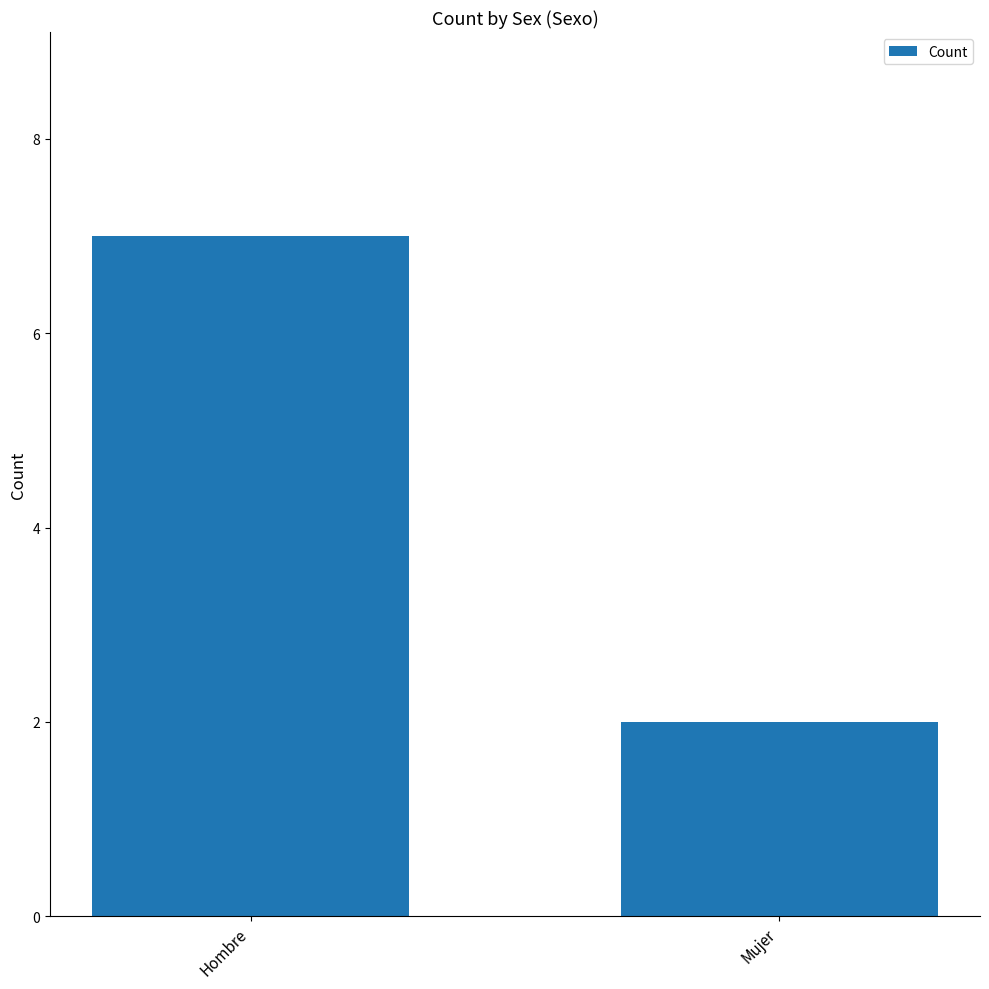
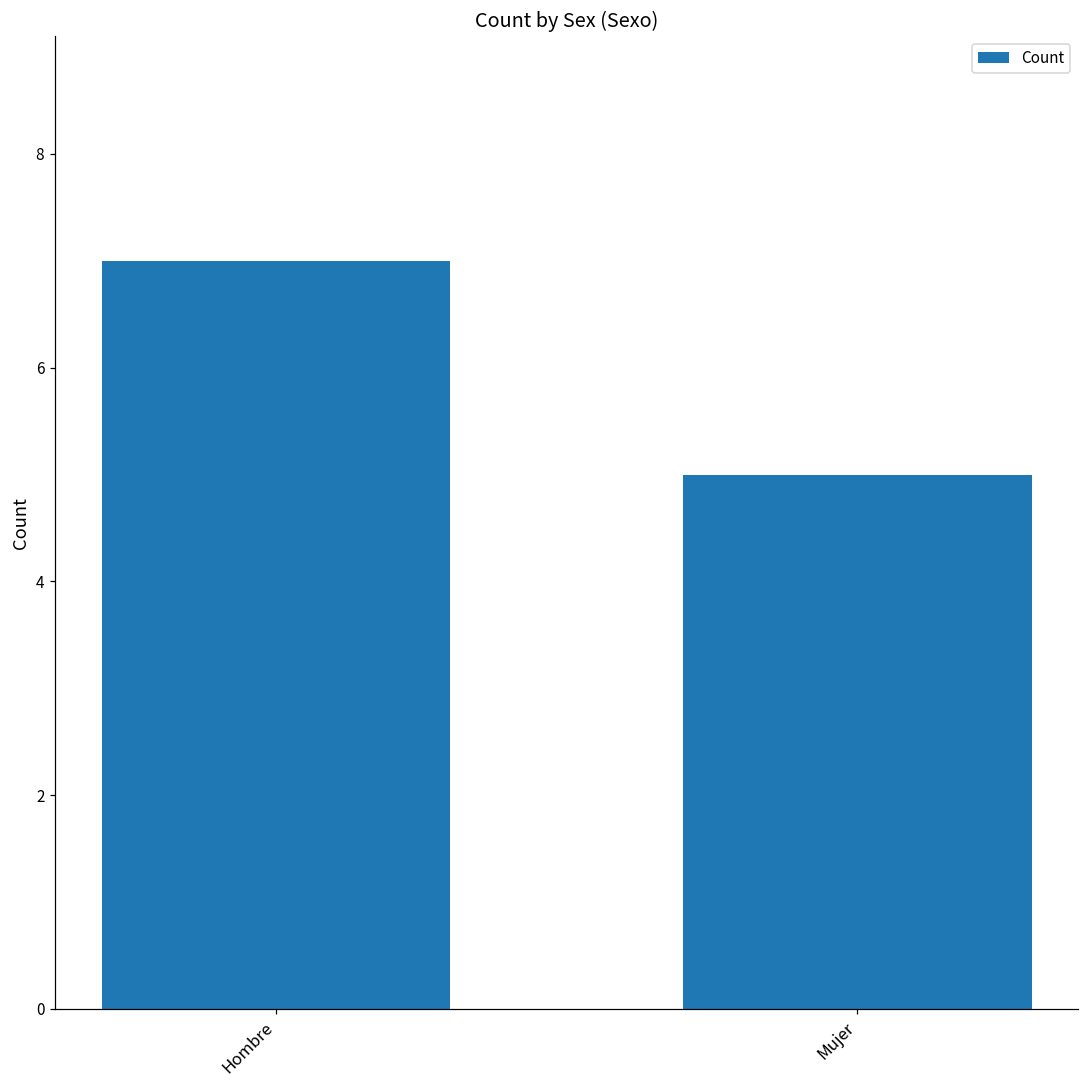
Mujer: 2 -> 5
